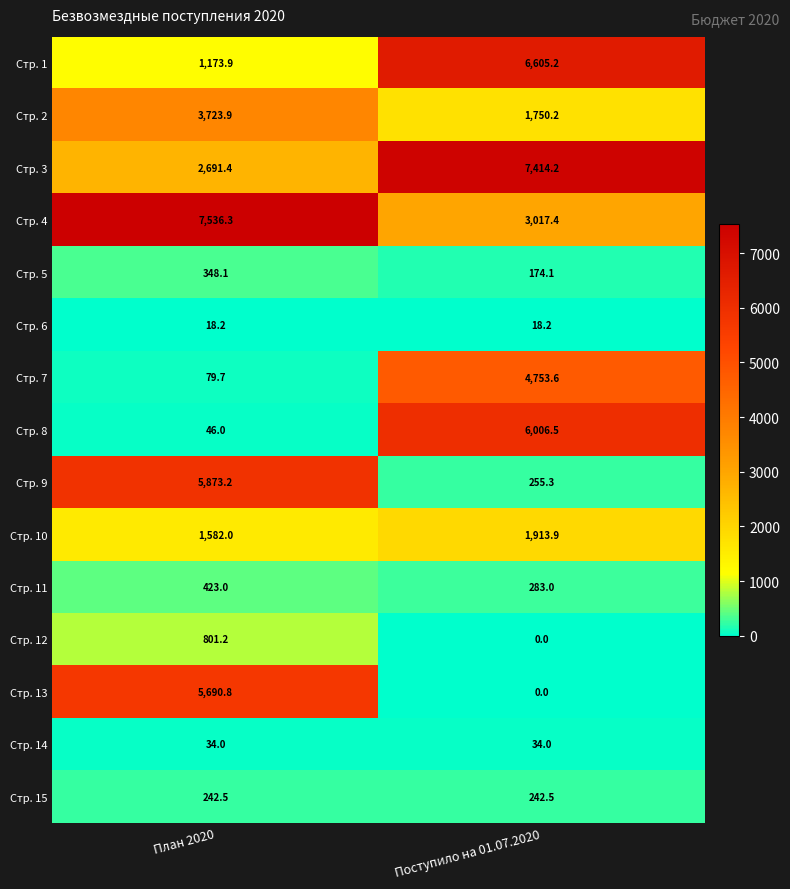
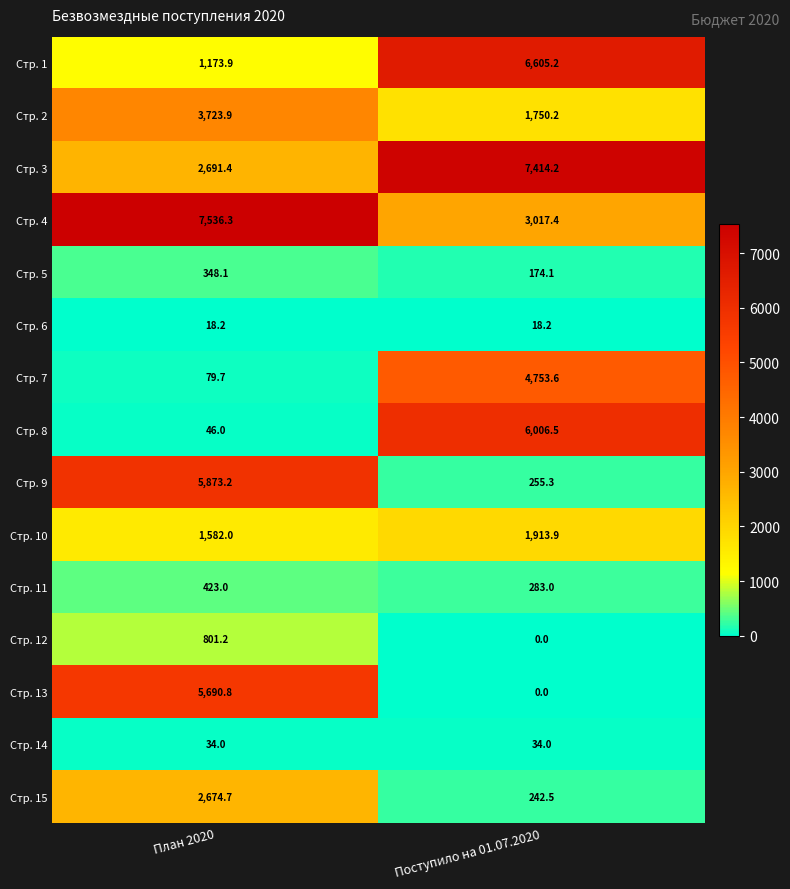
Стр. 15, План 2020: 242.5 -> 2,674.7
